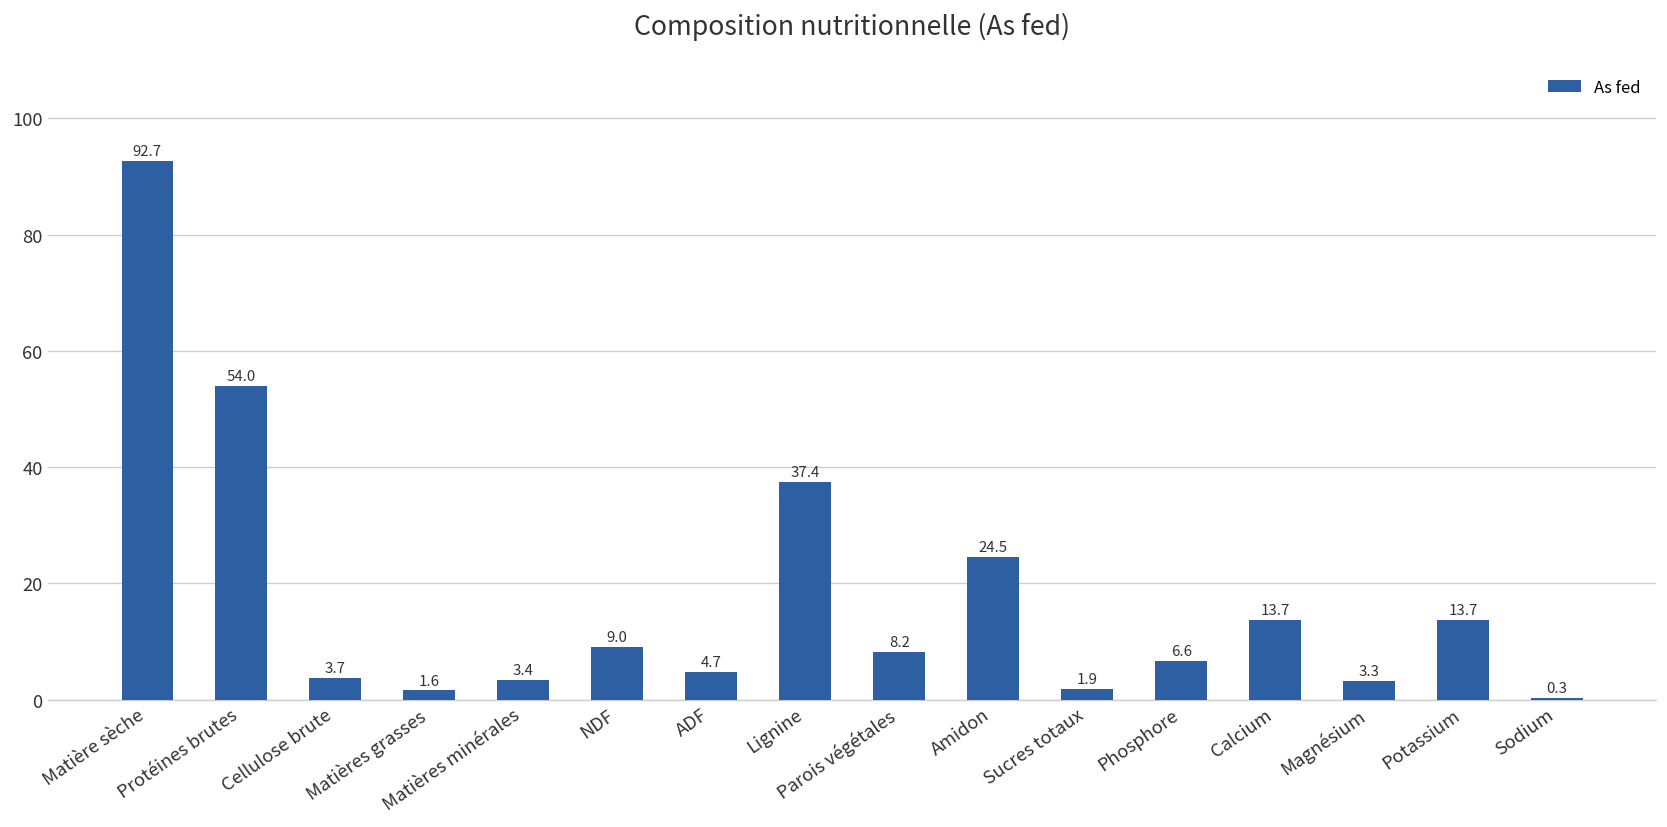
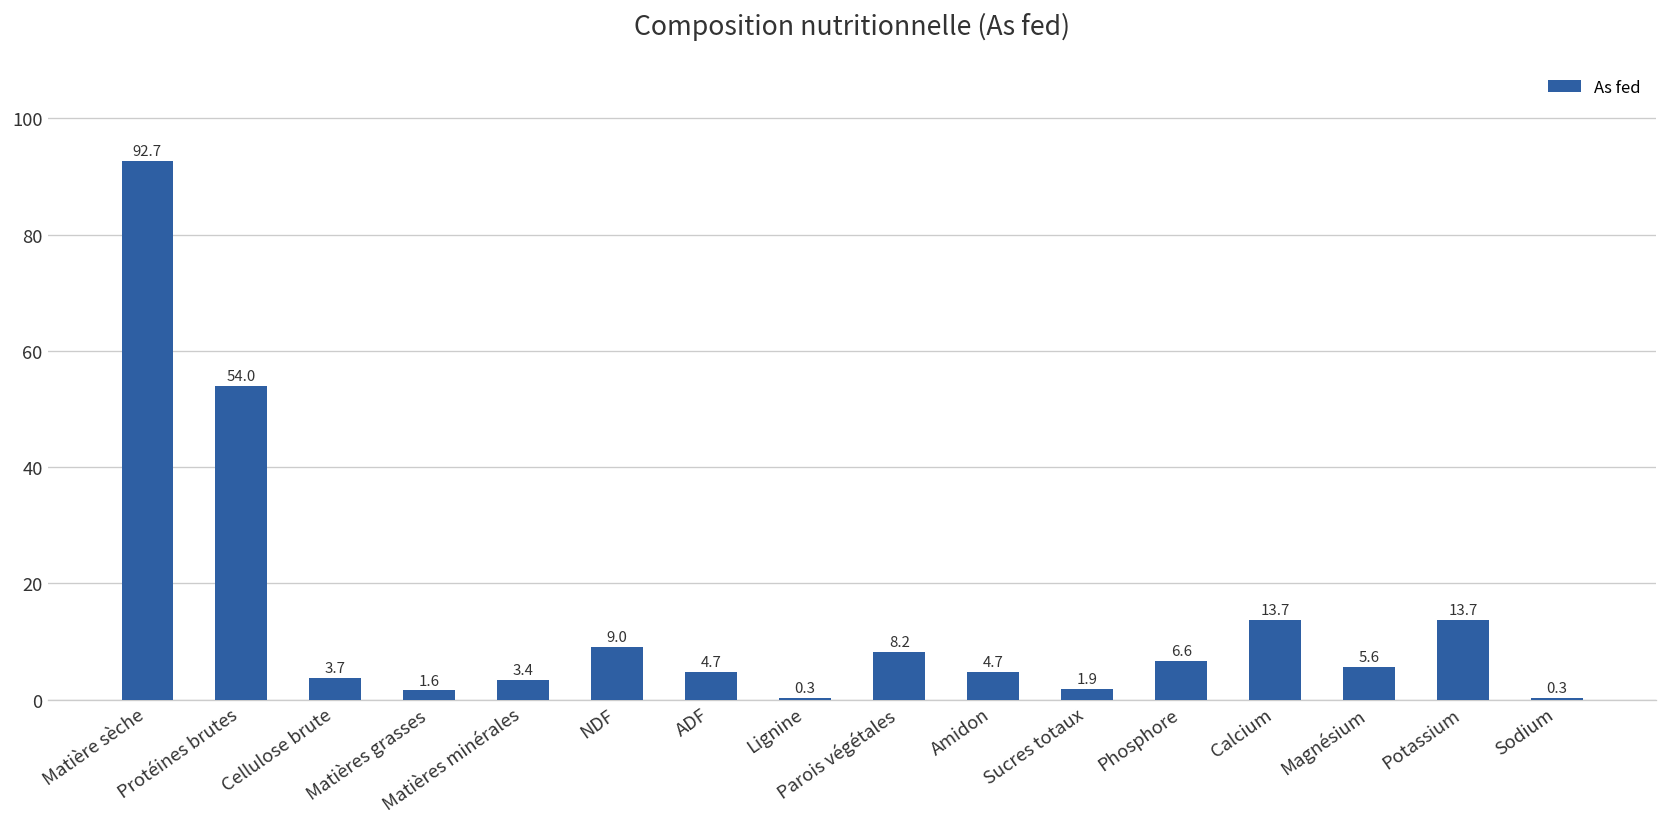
Lignine: 37.4 -> 0.3
Amidon: 24.5 -> 4.7
Magnésium: 3.3 -> 5.6
